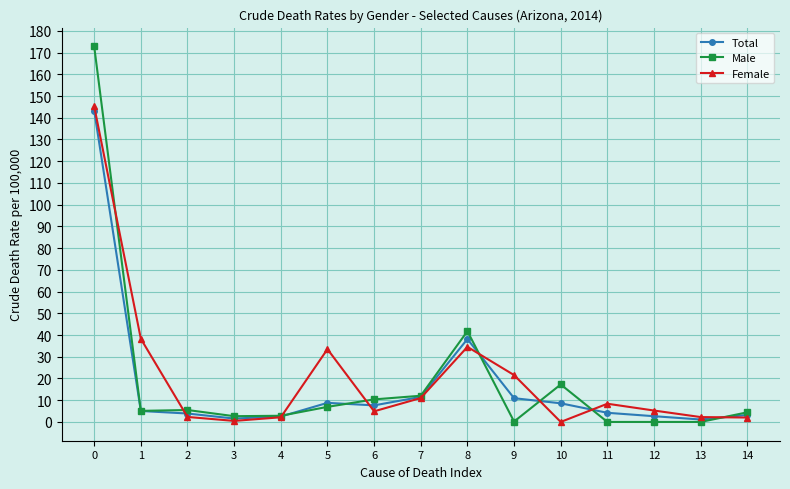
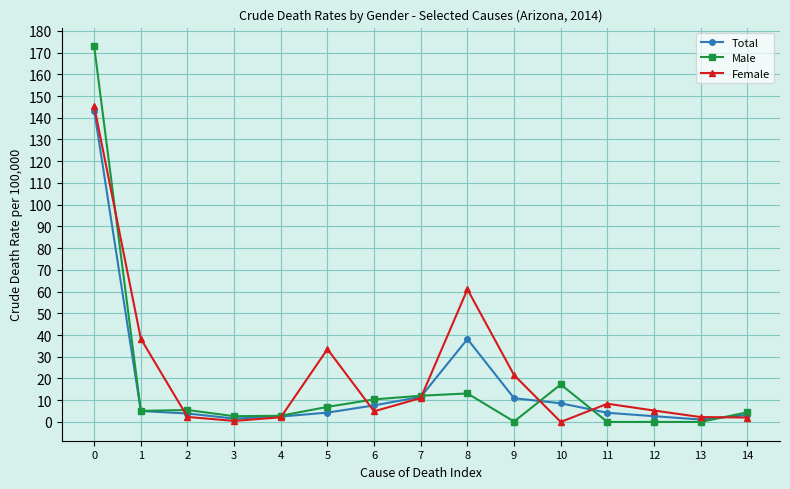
Total, 5: 9 -> 4
Male, 8: 42 -> 13
Female, 8: 35 -> 61
